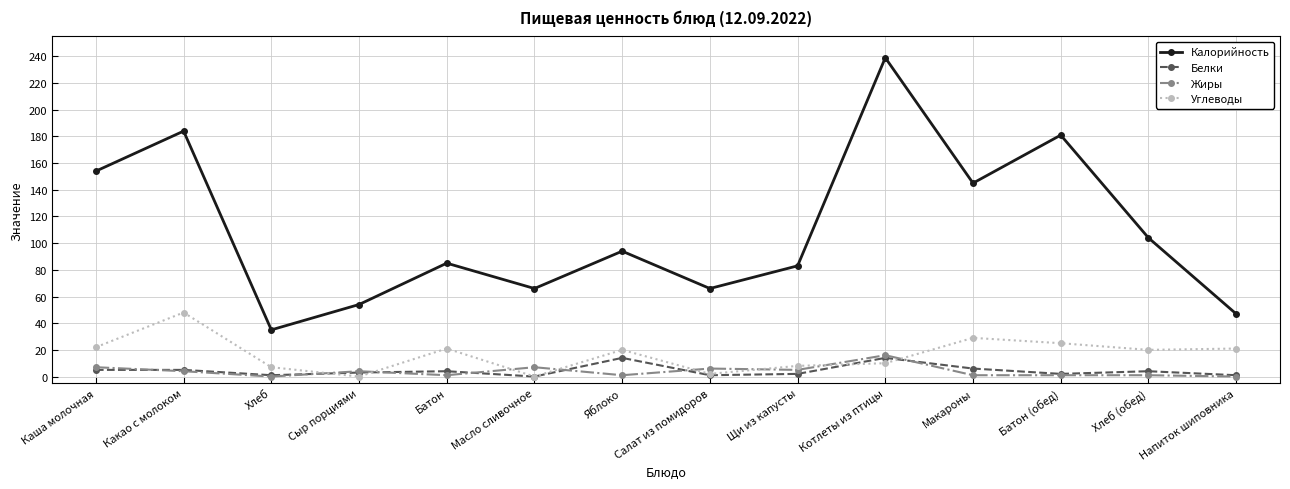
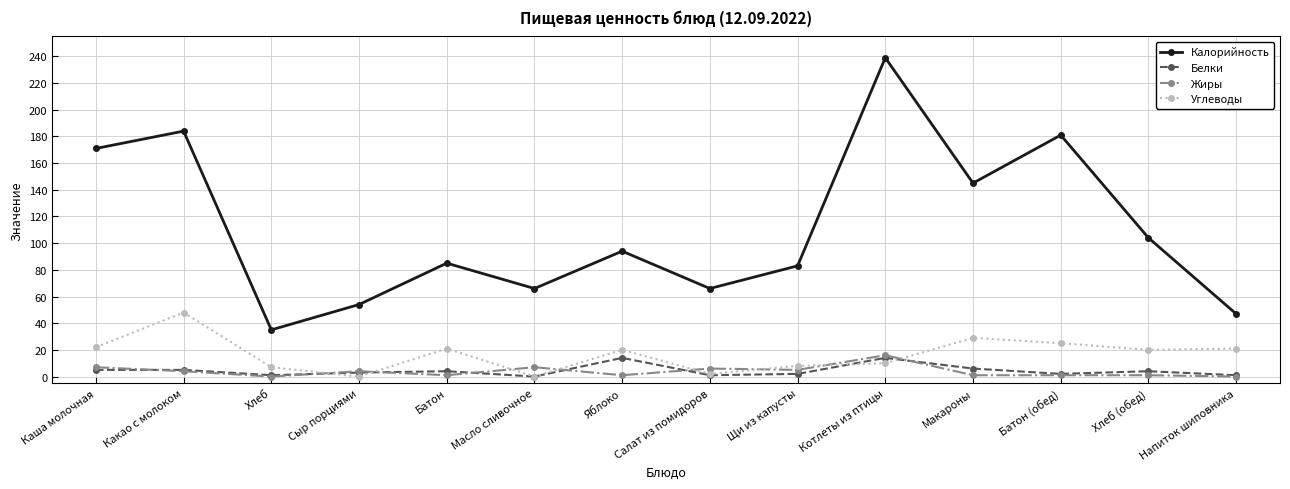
Калорийность, Каша молочная: 154 -> 171
